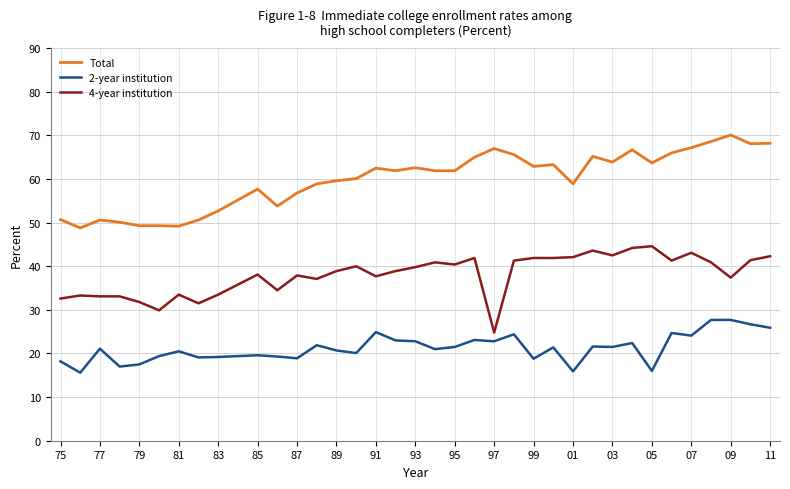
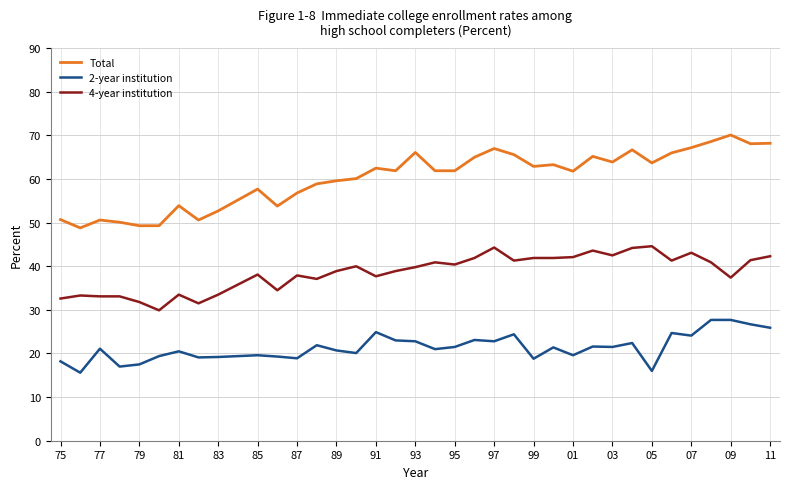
Total, 81: 49 -> 54
Total, 93: 63 -> 66
4-year institution, 97: 25 -> 44
Total, 01: 59 -> 62
2-year institution, 01: 16 -> 20
